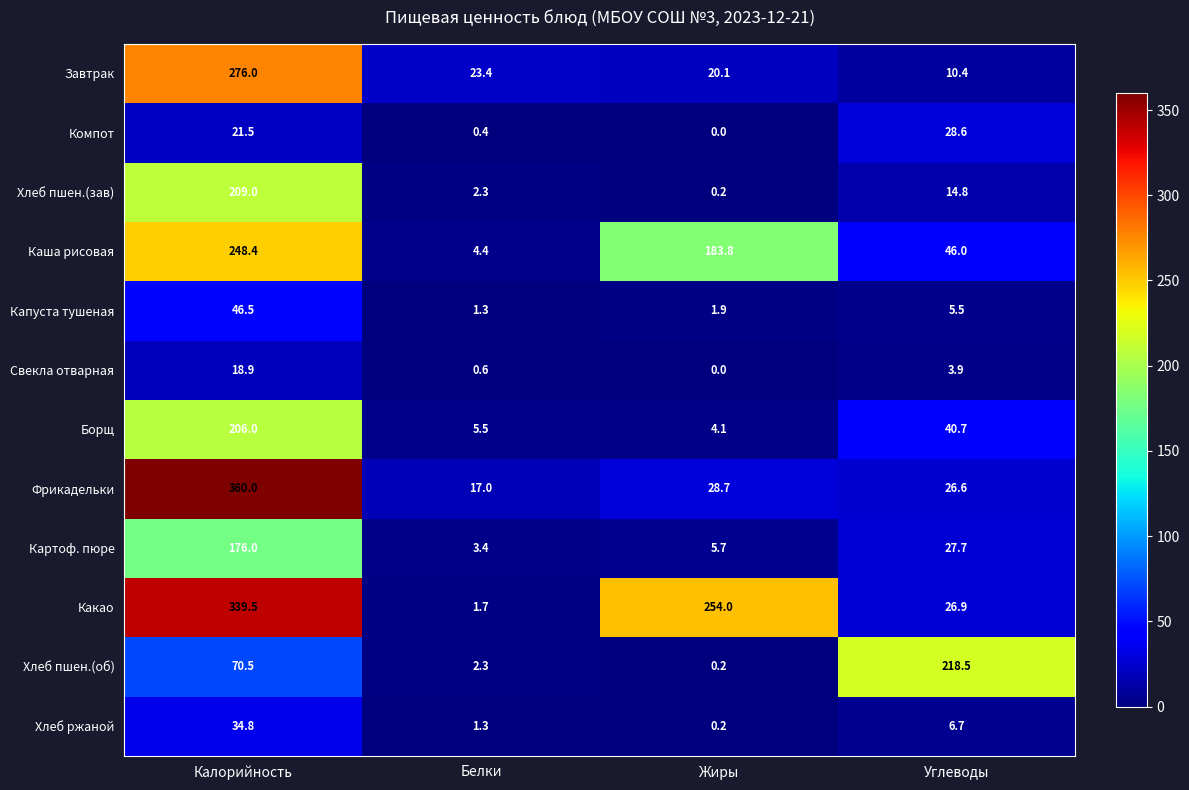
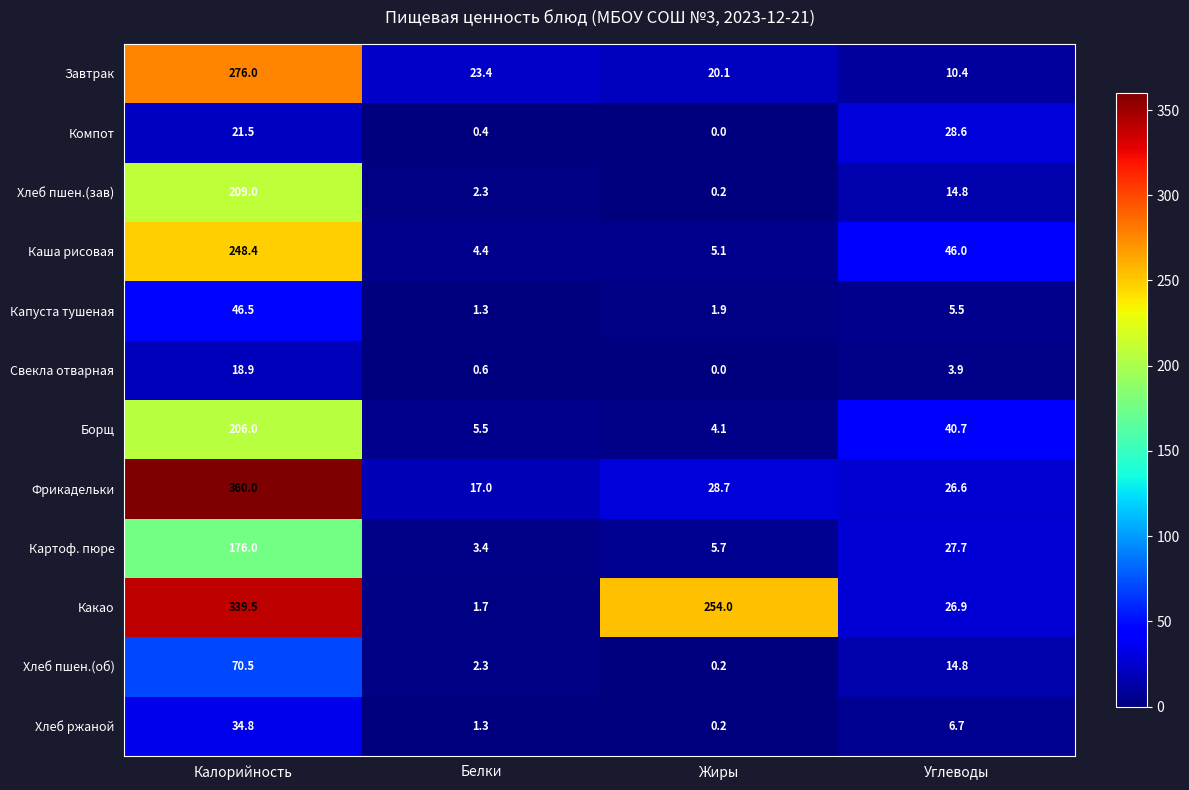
Каша рисовая, Жиры: 183.8 -> 5.1
Хлеб пшен.(об), Углеводы: 218.5 -> 14.8
